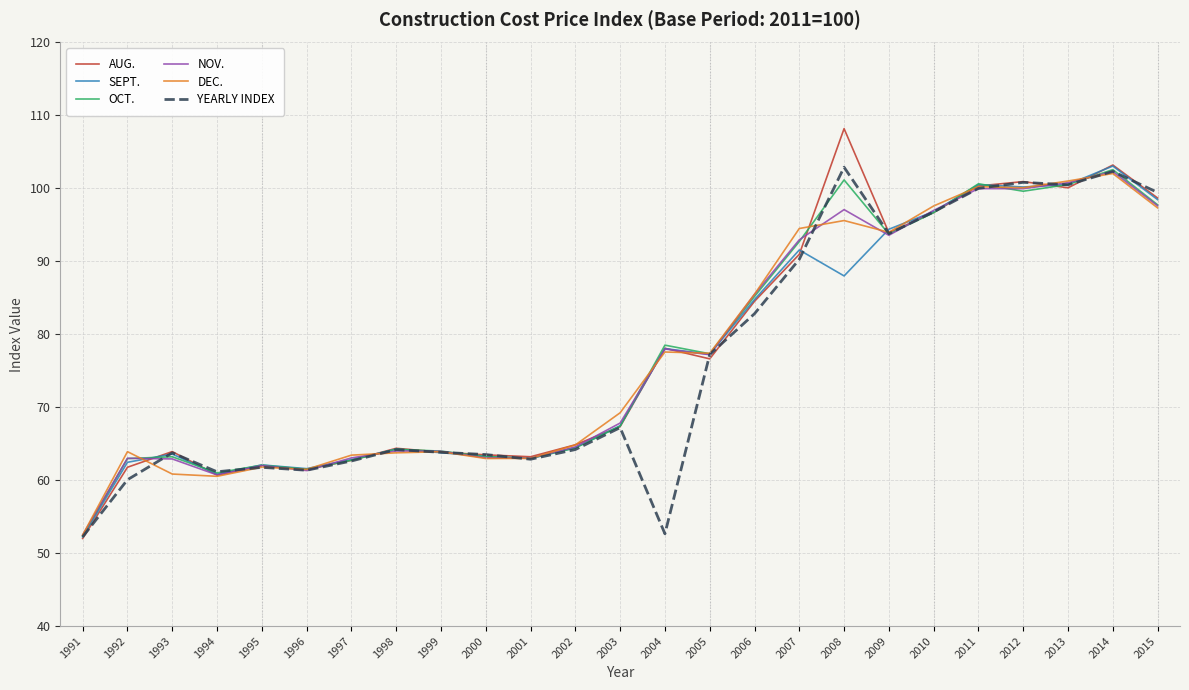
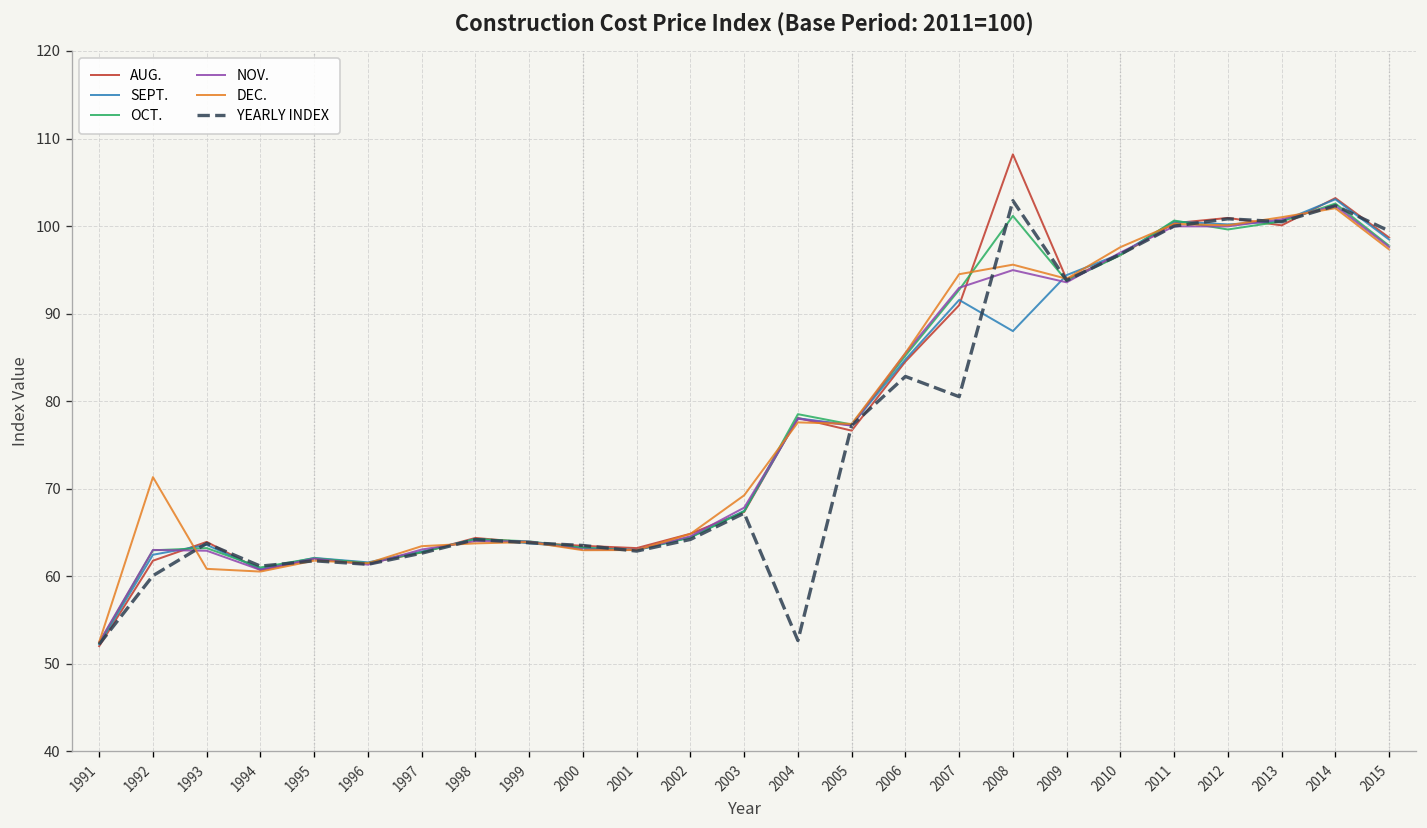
DEC., 1992: 64 -> 71
YEARLY INDEX, 2007: 90 -> 81
NOV., 2008: 97 -> 95
